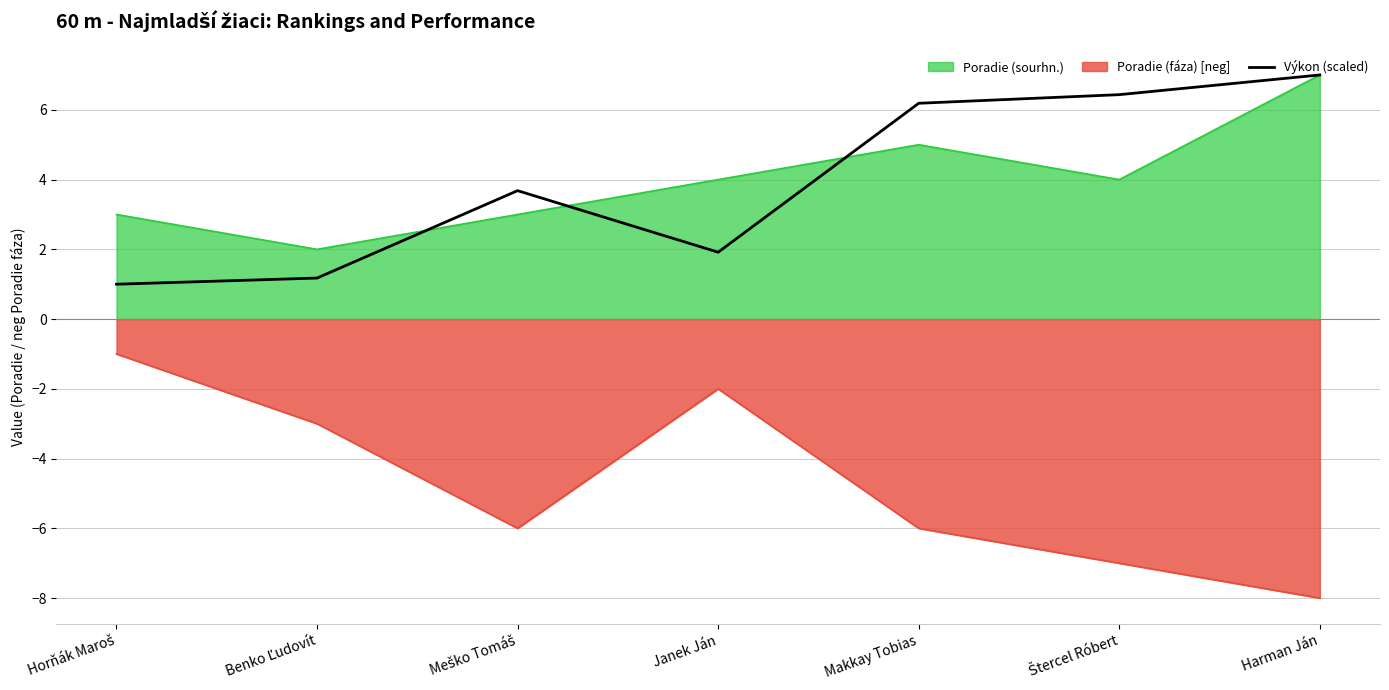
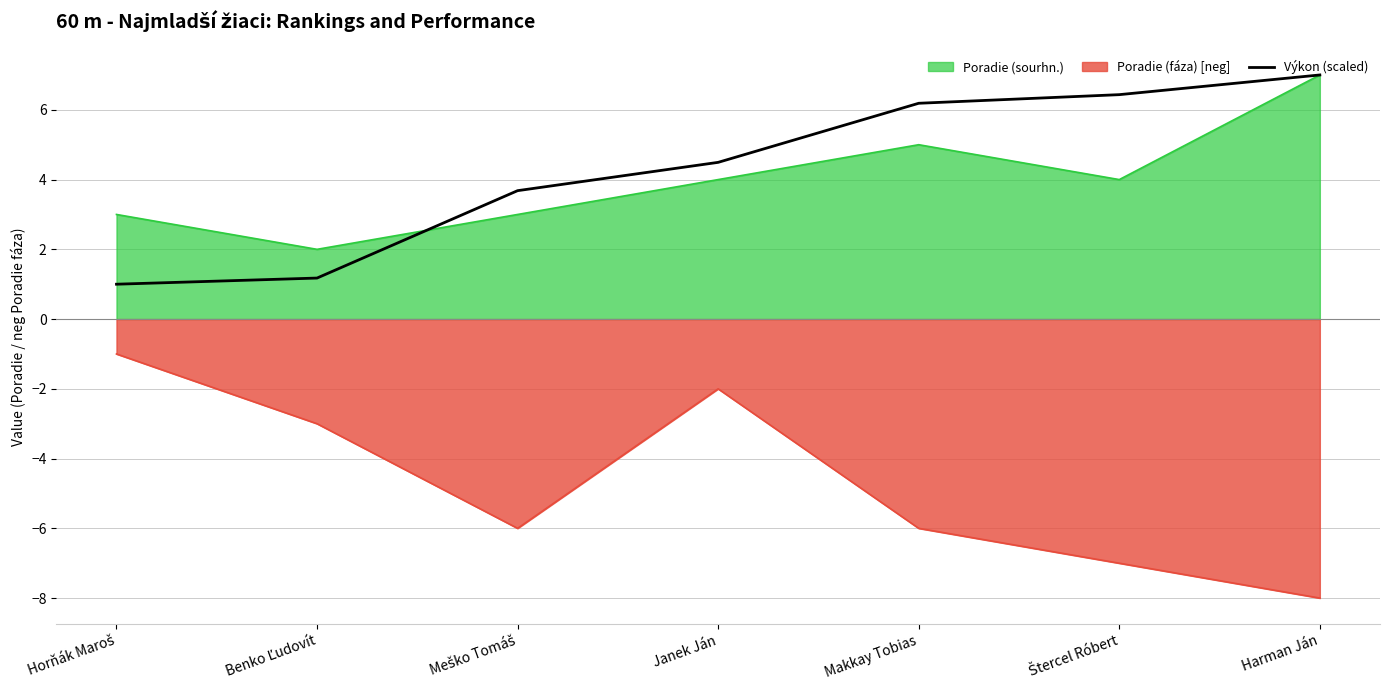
Výkon (scaled), Janek Ján: 1.9 -> 4.5
